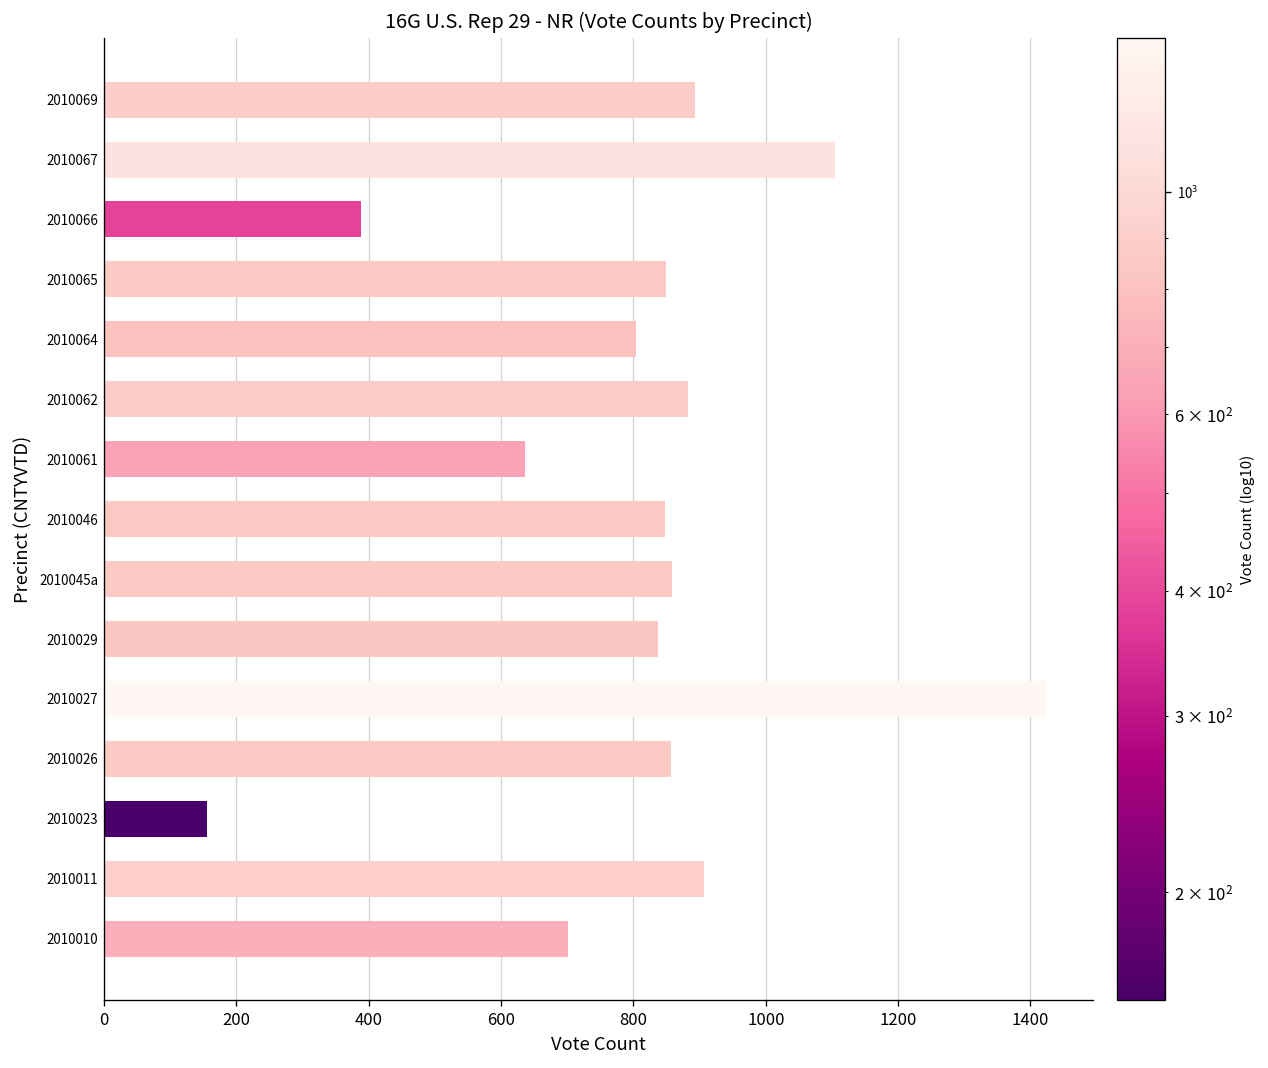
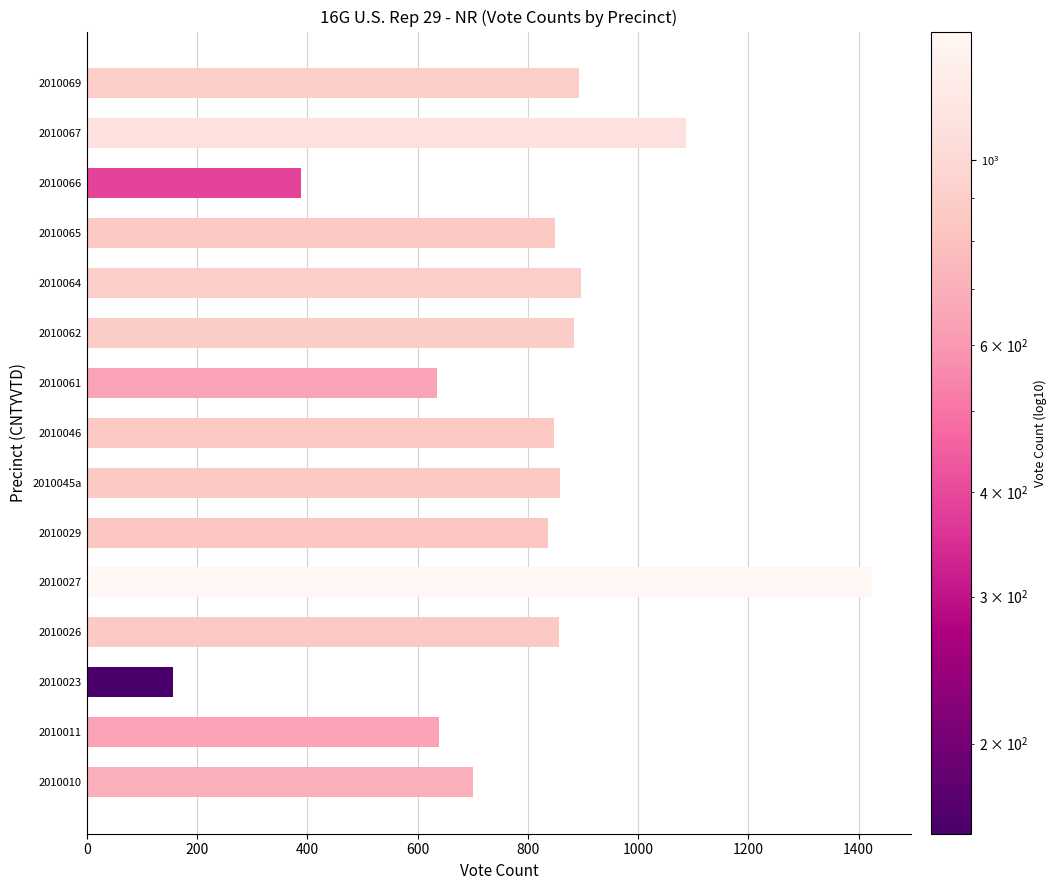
2010067: 1110 -> 1090
2010064: 800 -> 900
2010011: 910 -> 640
